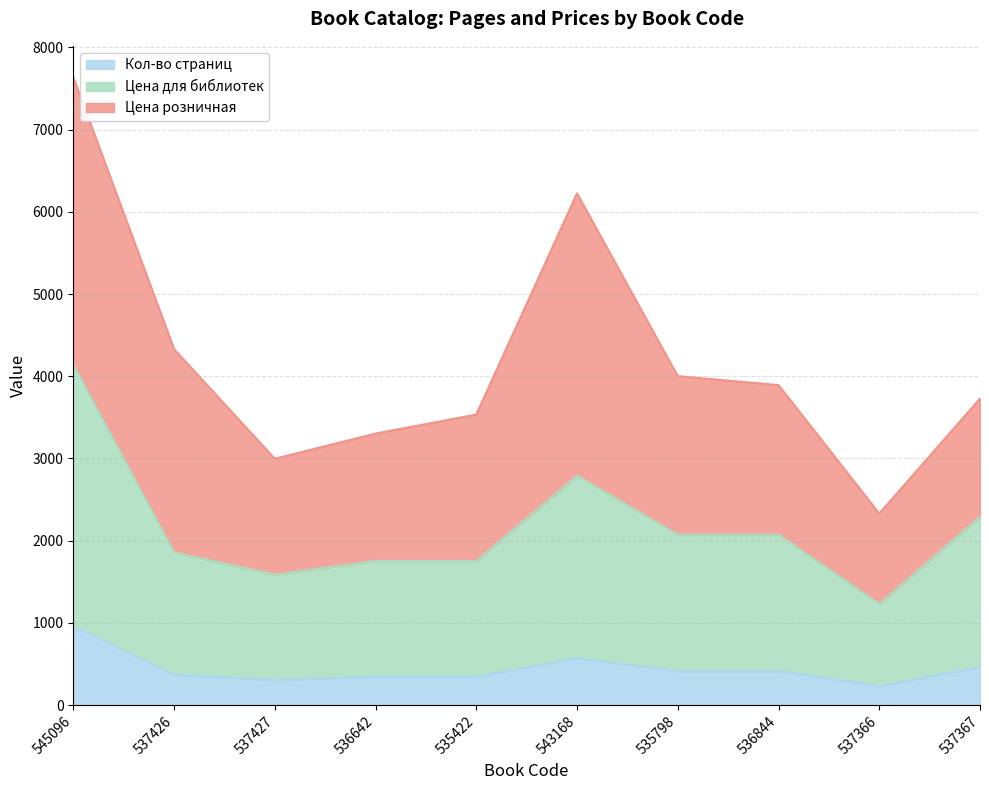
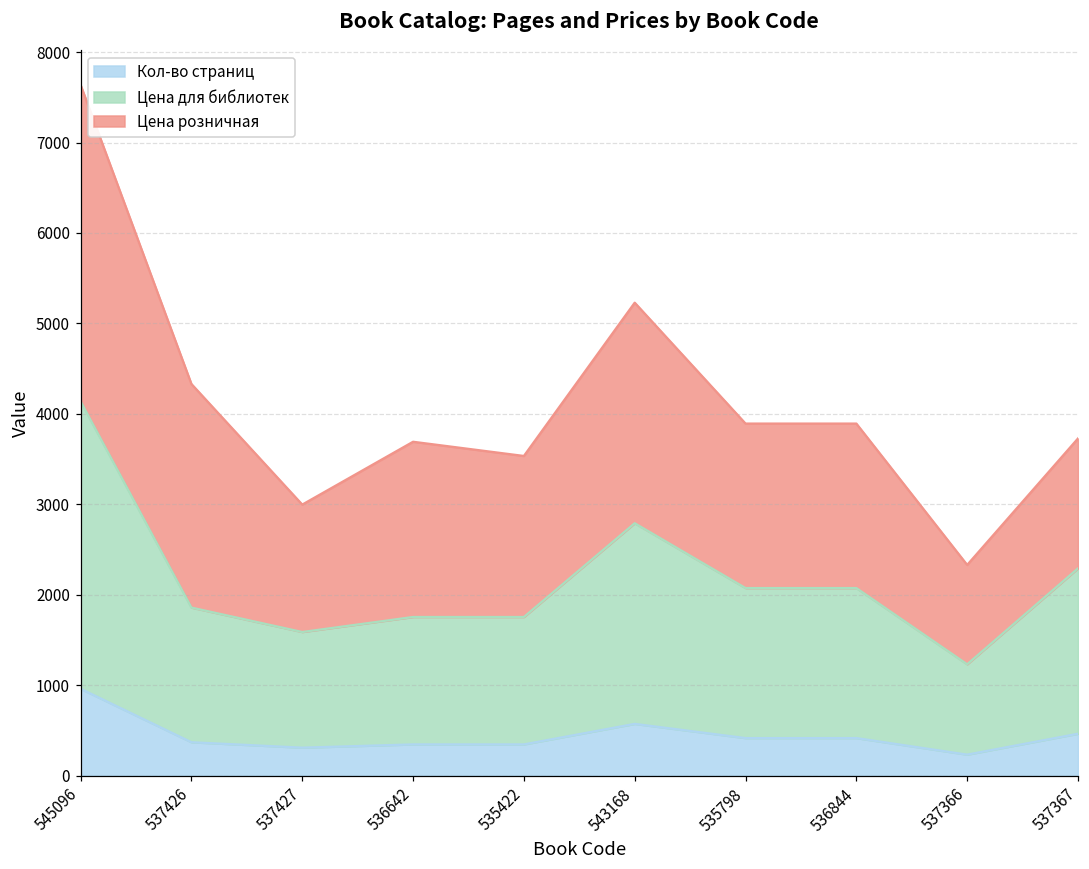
Цена розничная, 536642: 1500 -> 1900
Цена розничная, 543168: 3400 -> 2400
Цена розничная, 535798: 1900 -> 1800
